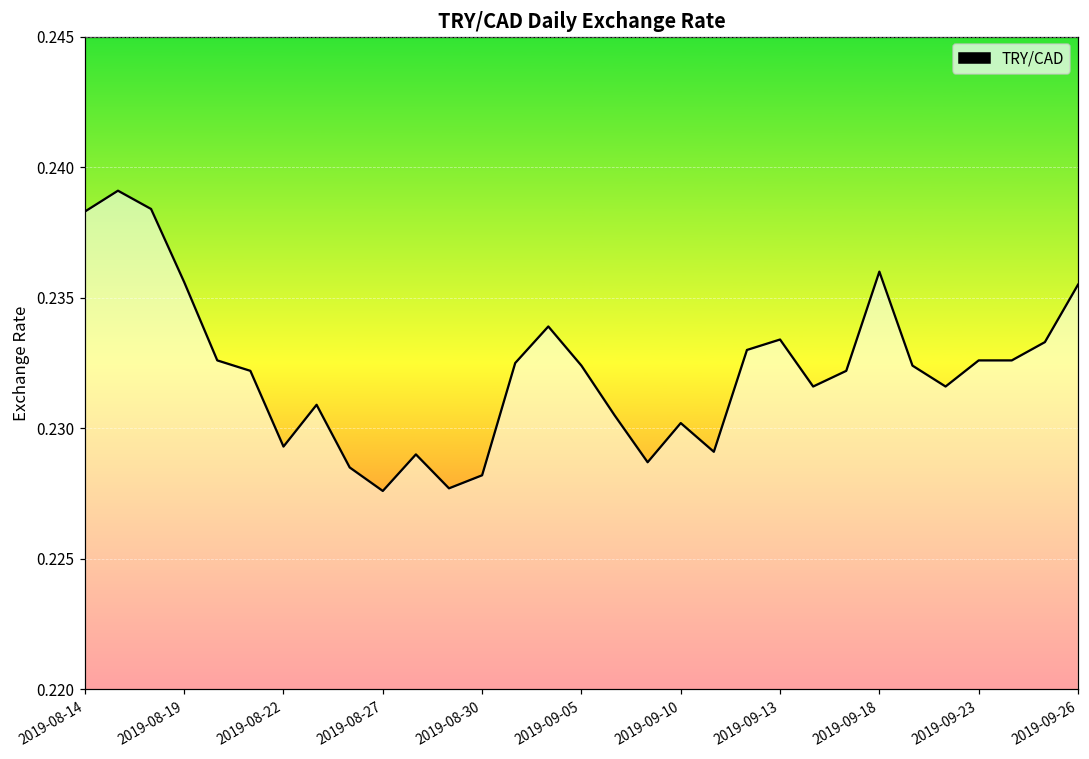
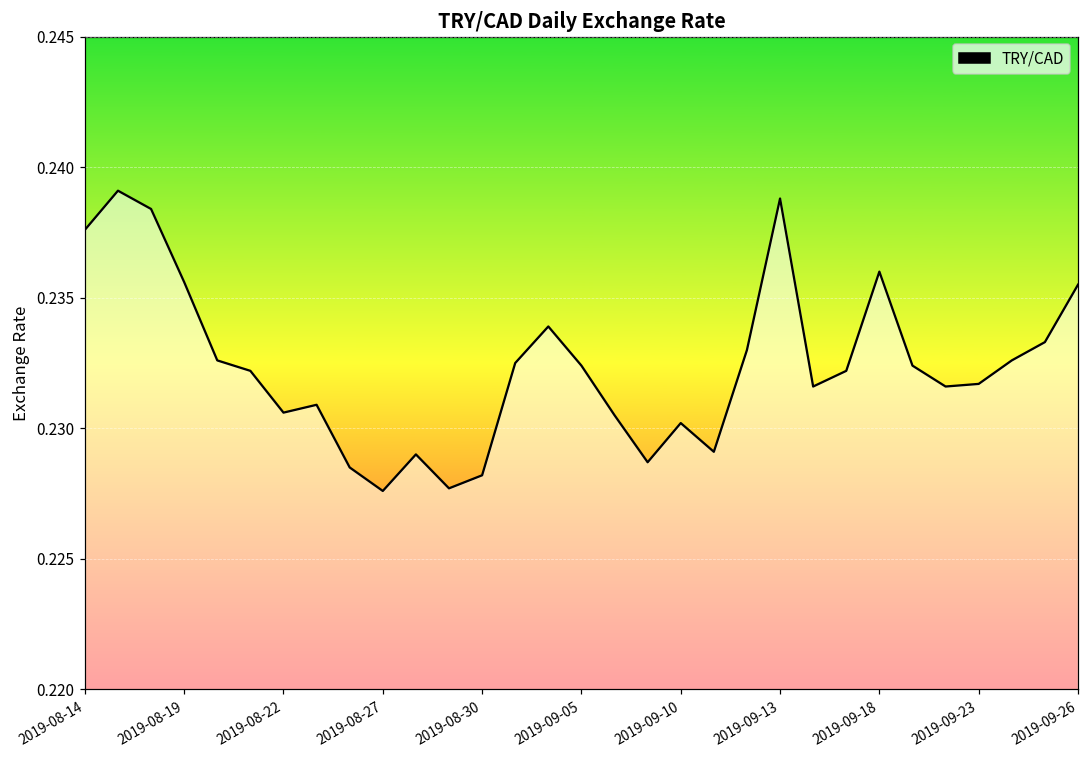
2019-08-14: 0.2383 -> 0.2376
2019-08-22: 0.2293 -> 0.2306
2019-09-13: 0.2334 -> 0.2388
2019-09-23: 0.2326 -> 0.2317
